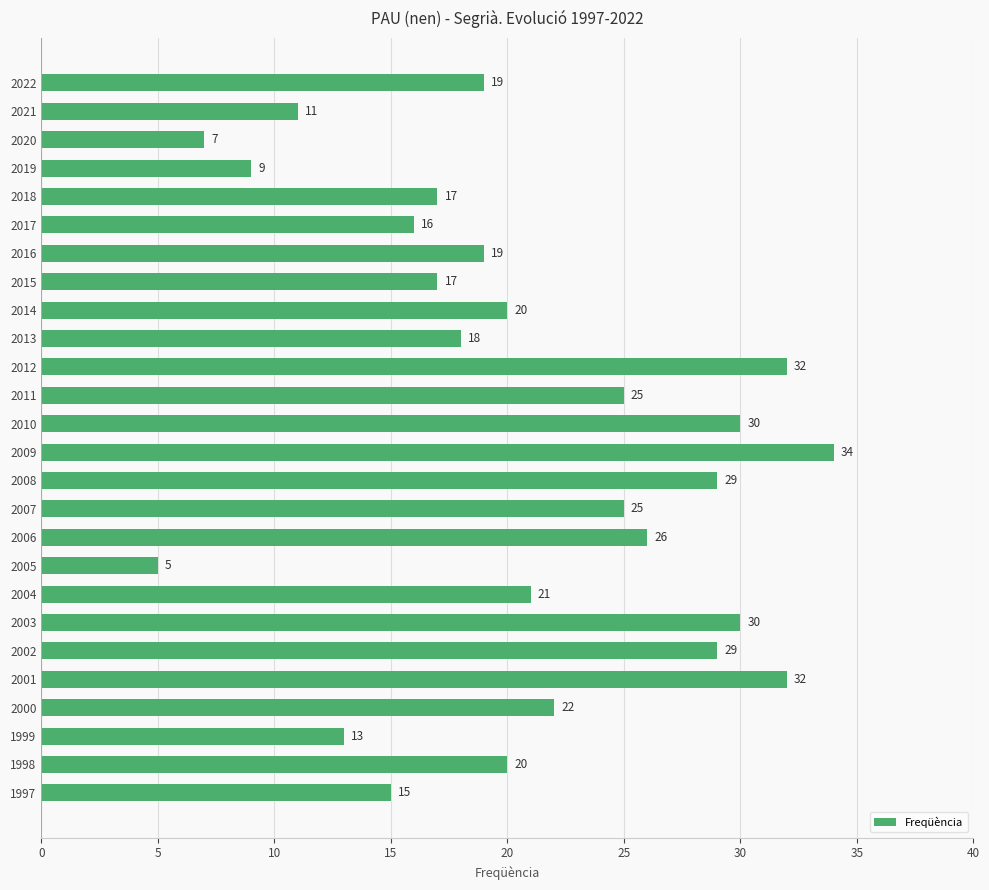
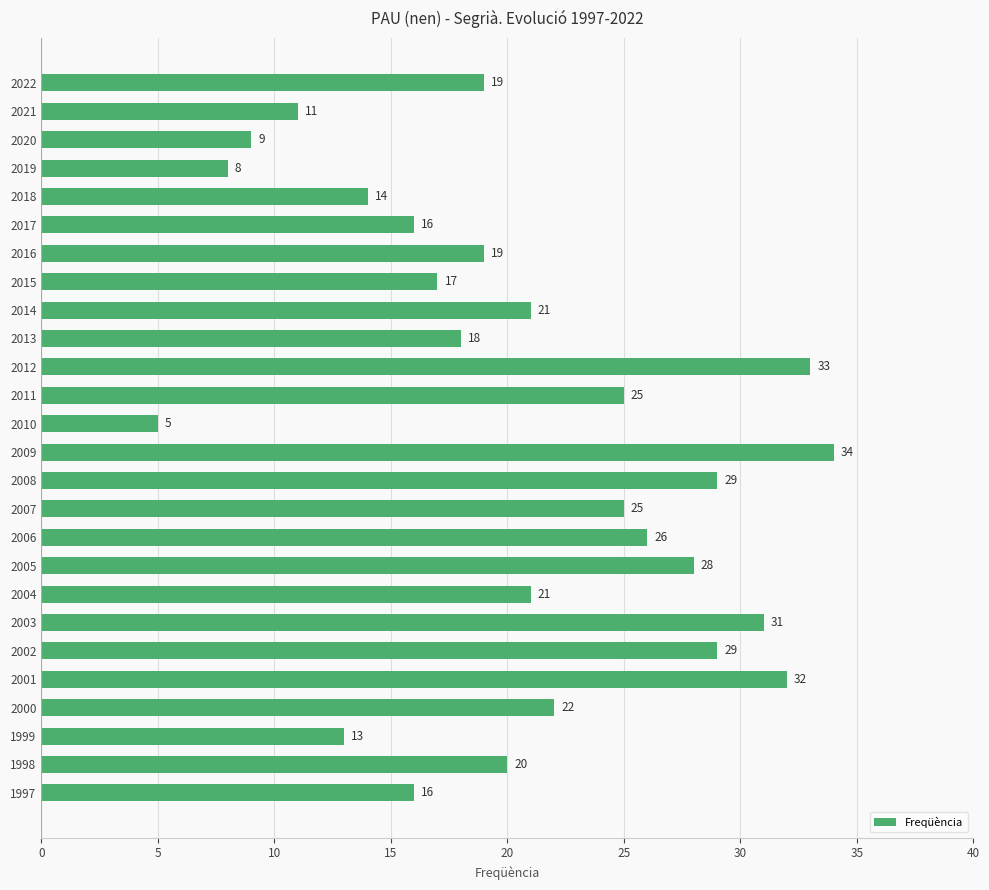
2020: 7 -> 9
2019: 9 -> 8
2018: 17 -> 14
2014: 20 -> 21
2012: 32 -> 33
2010: 30 -> 5
2005: 5 -> 28
2003: 30 -> 31
1997: 15 -> 16
